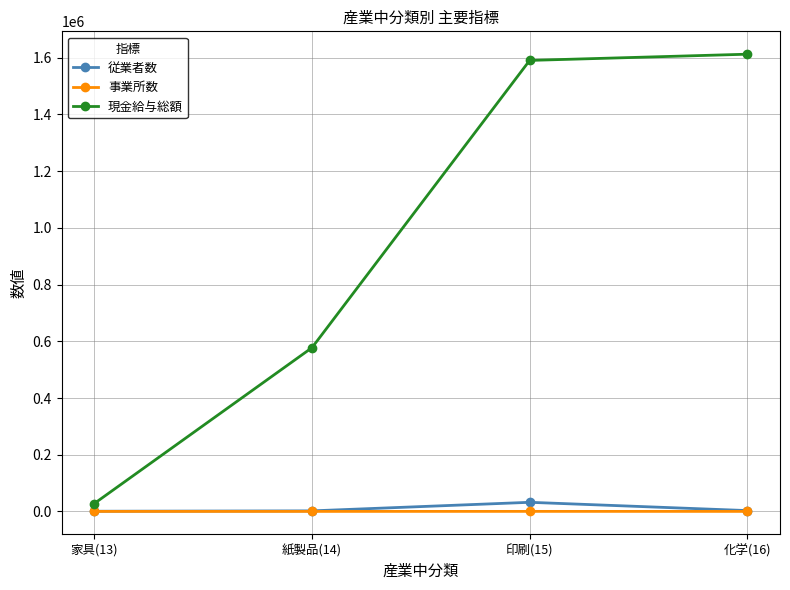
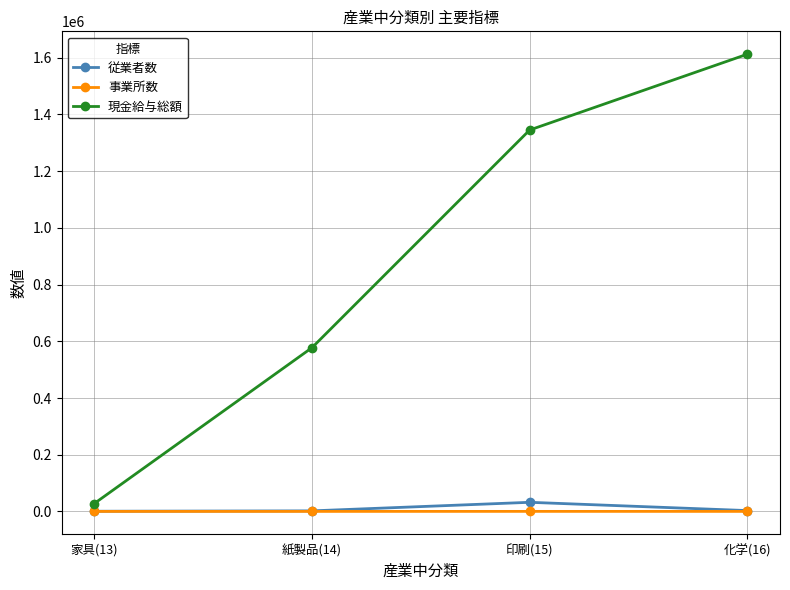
現金給与総額, 印刷(15): 1590000 -> 1350000
